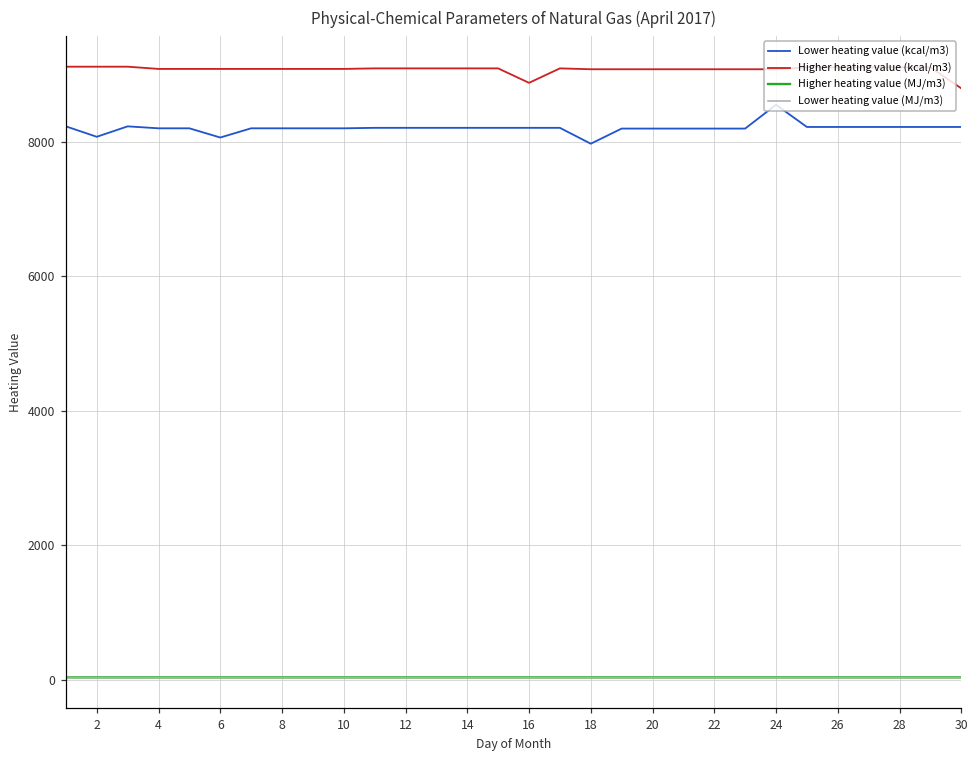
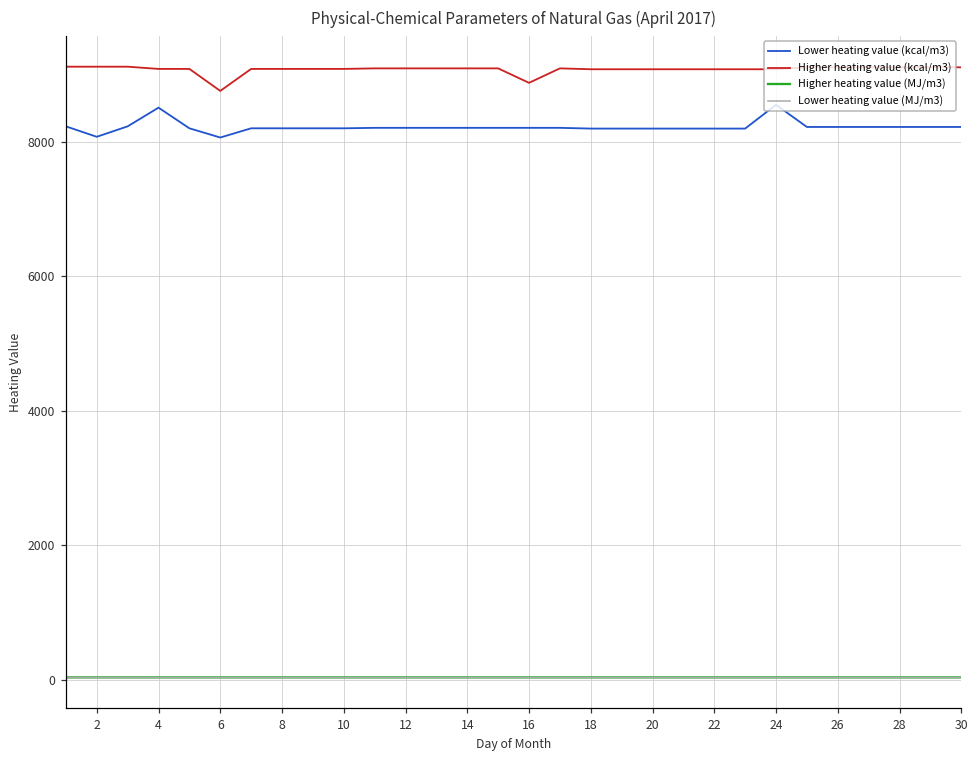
Lower heating value (kcal/m3), 4: 8200 -> 8500
Higher heating value (kcal/m3), 6: 9100 -> 8800
Lower heating value (kcal/m3), 18: 8000 -> 8200
Higher heating value (kcal/m3), 30: 8800 -> 9100
